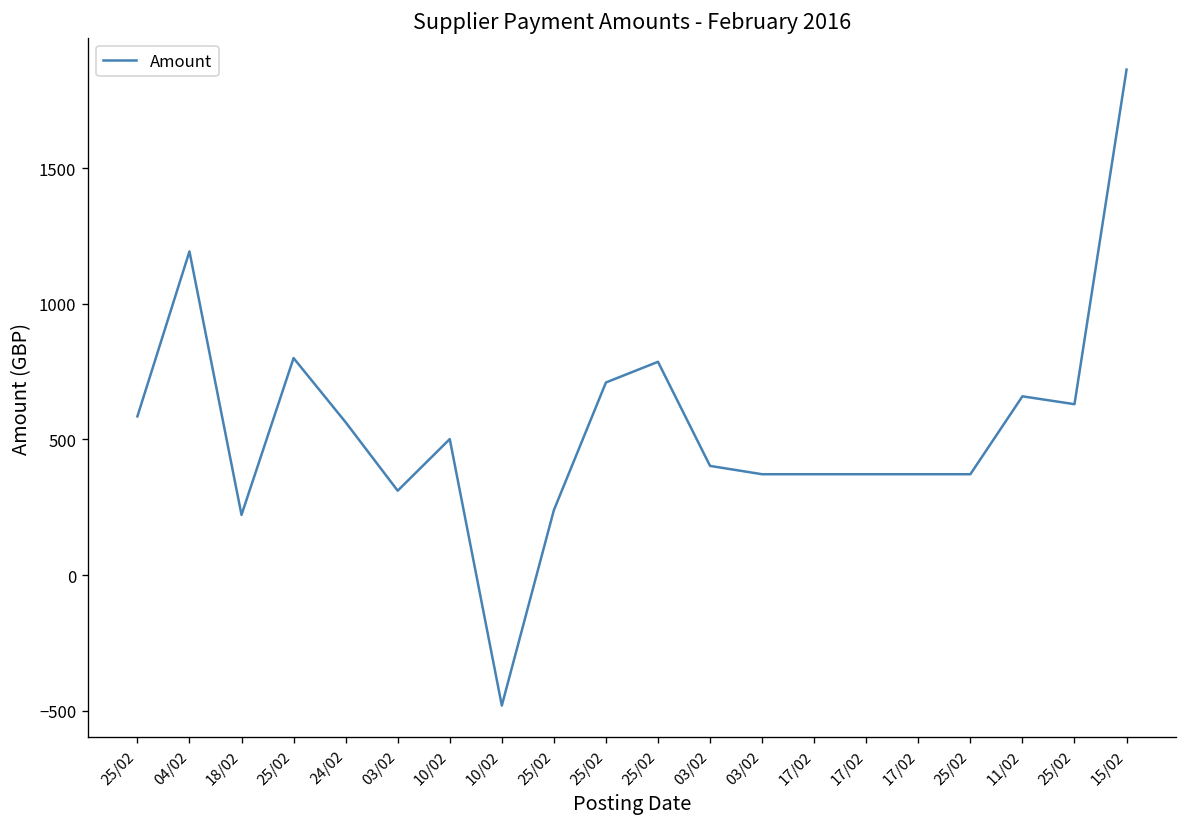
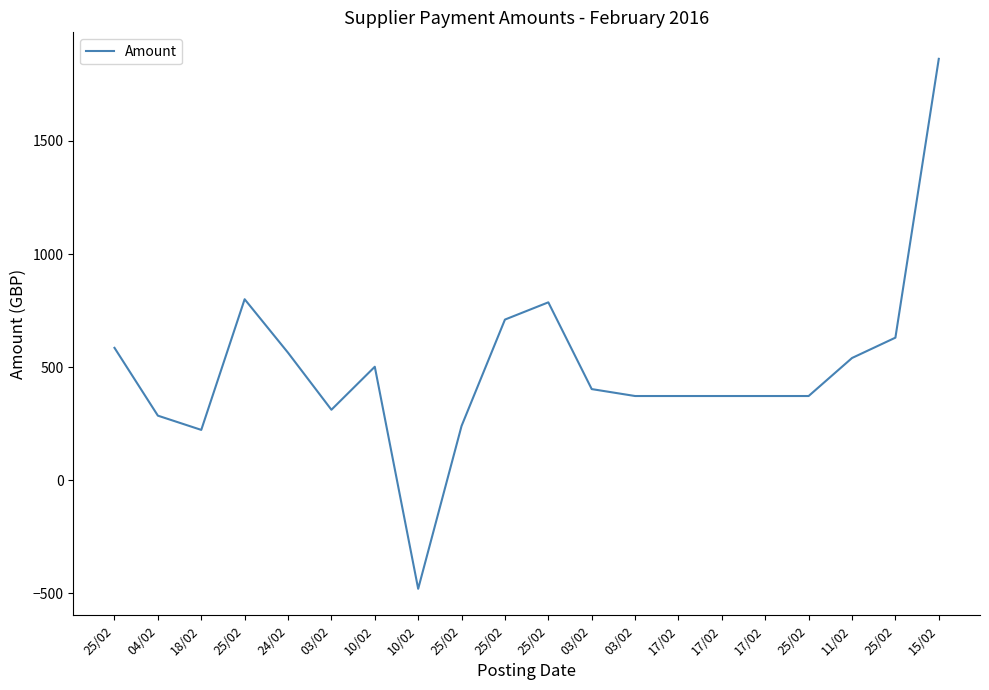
04/02: 1190 -> 290
11/02: 660 -> 540
